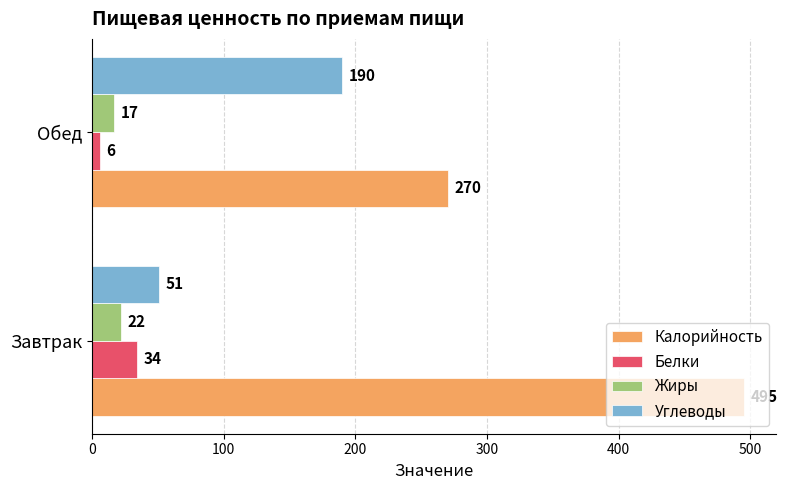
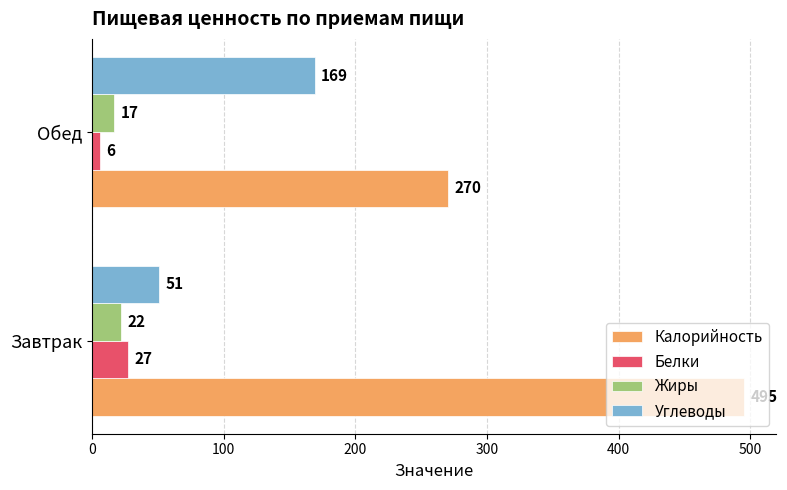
Углеводы, Обед: 190 -> 169
Белки, Завтрак: 34 -> 27
